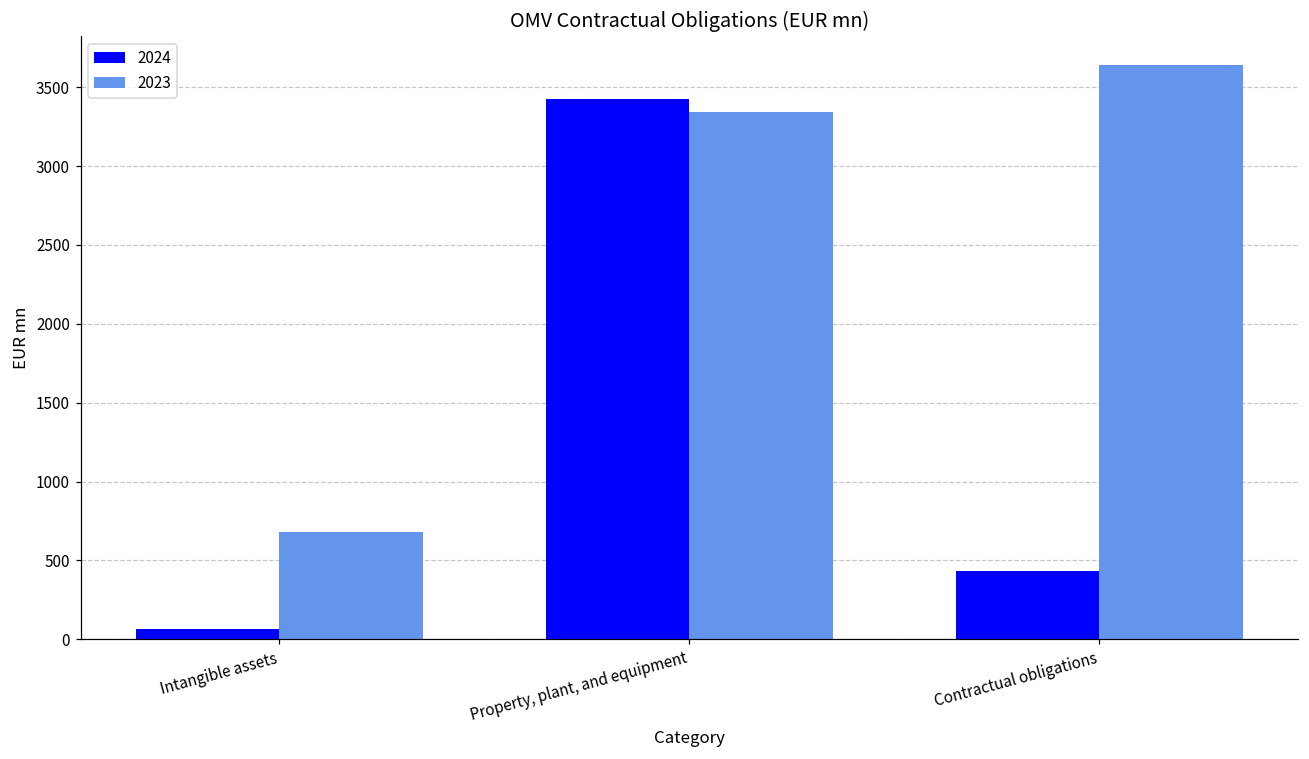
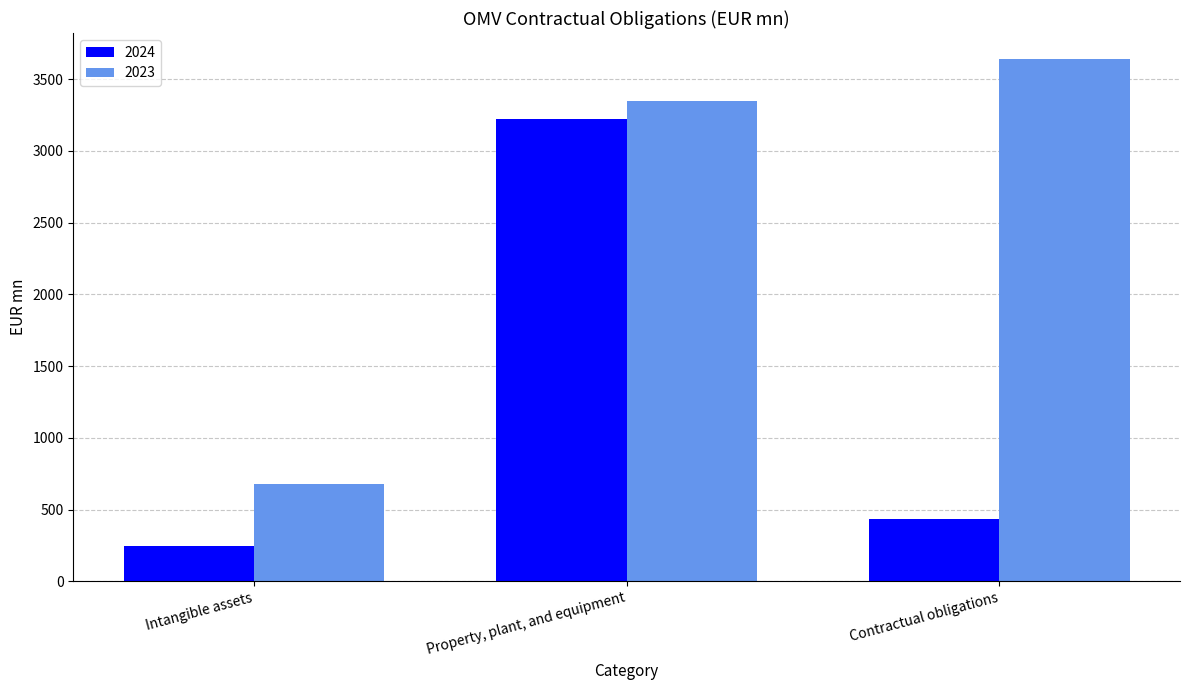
2024, Intangible assets: 70 -> 250
2024, Property, plant, and equipment: 3420 -> 3220
